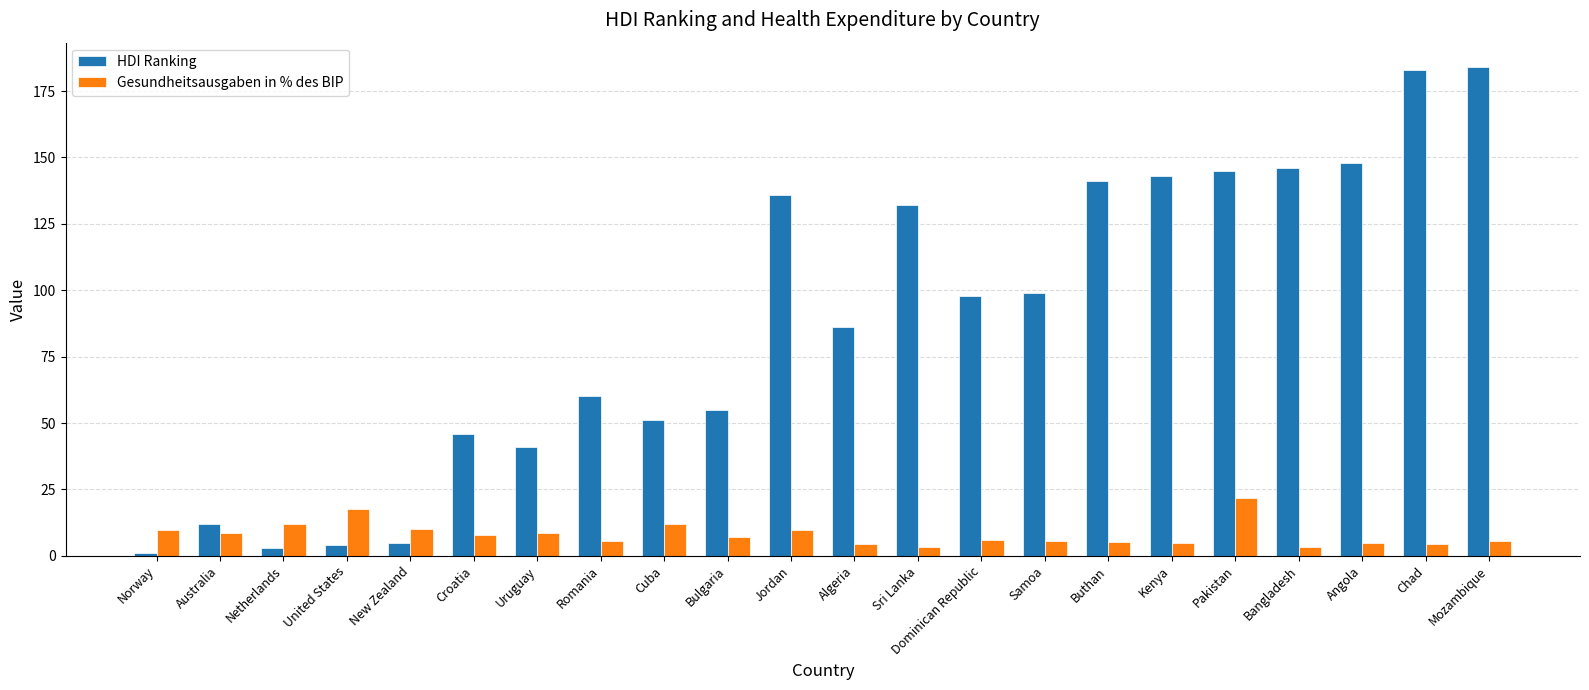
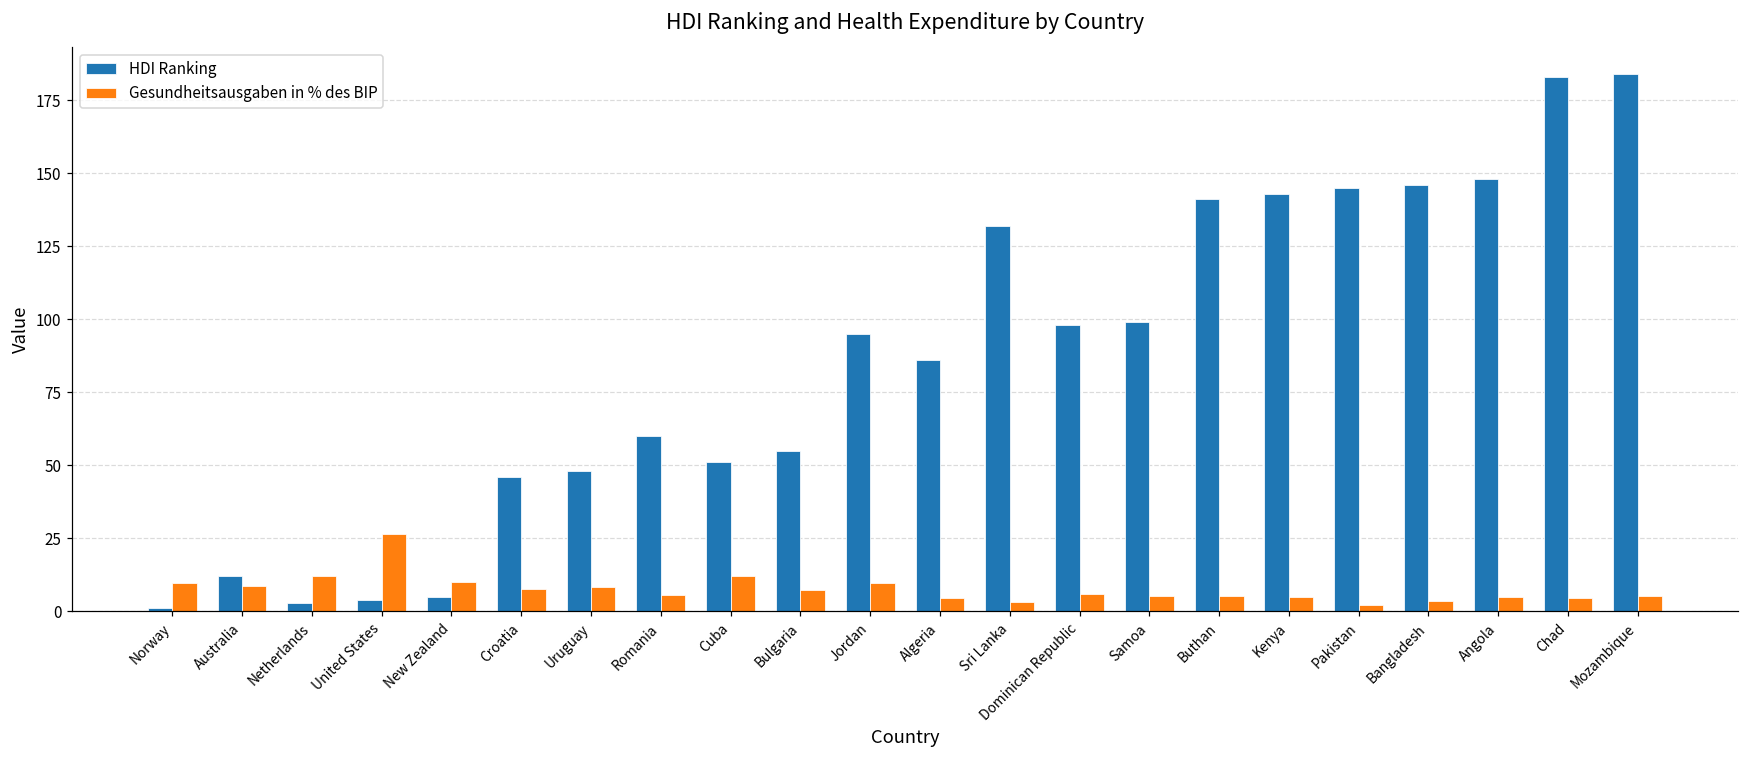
Gesundheitsausgaben in % des BIP, United States: 18 -> 27
HDI Ranking, Uruguay: 41 -> 48
HDI Ranking, Jordan: 136 -> 95
Gesundheitsausgaben in % des BIP, Pakistan: 22 -> 2
